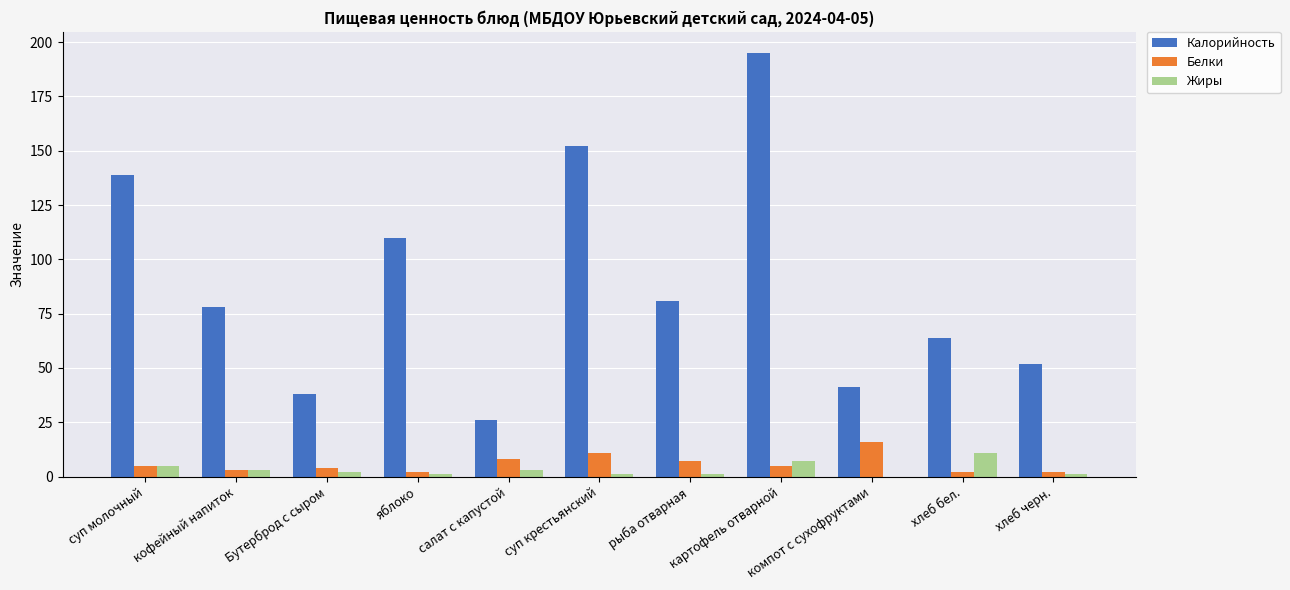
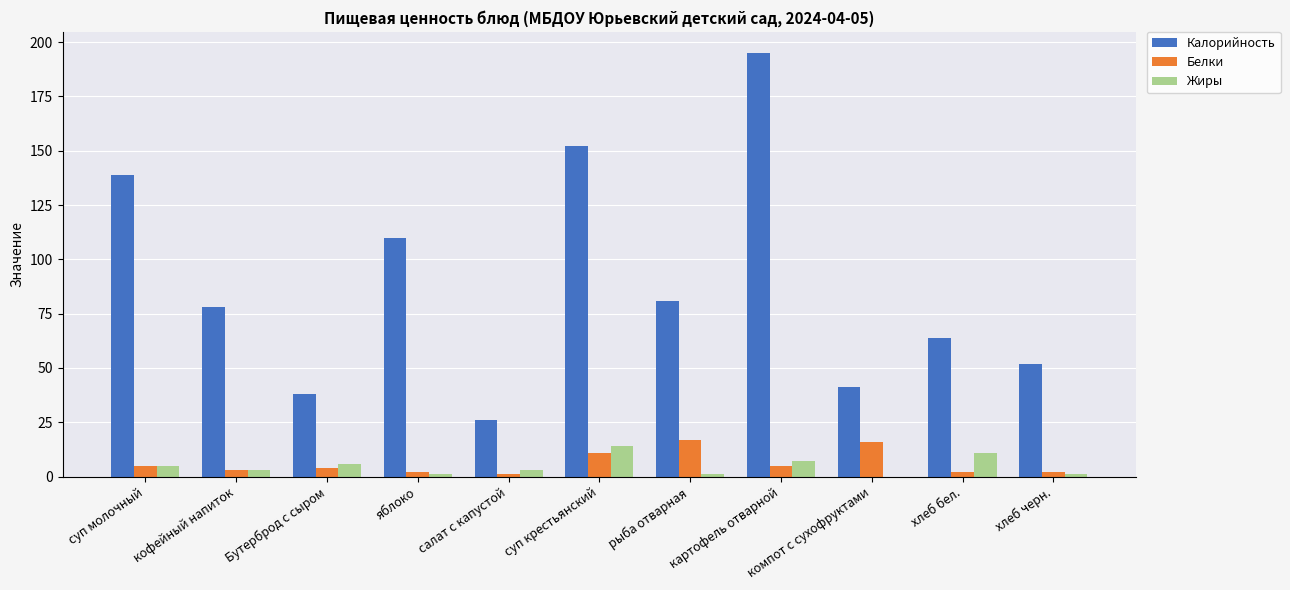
Жиры, Бутерброд с сыром: 2 -> 6
Белки, салат с капустой: 8 -> 1
Жиры, суп крестьянский: 1 -> 14
Белки, рыба отварная: 7 -> 17
